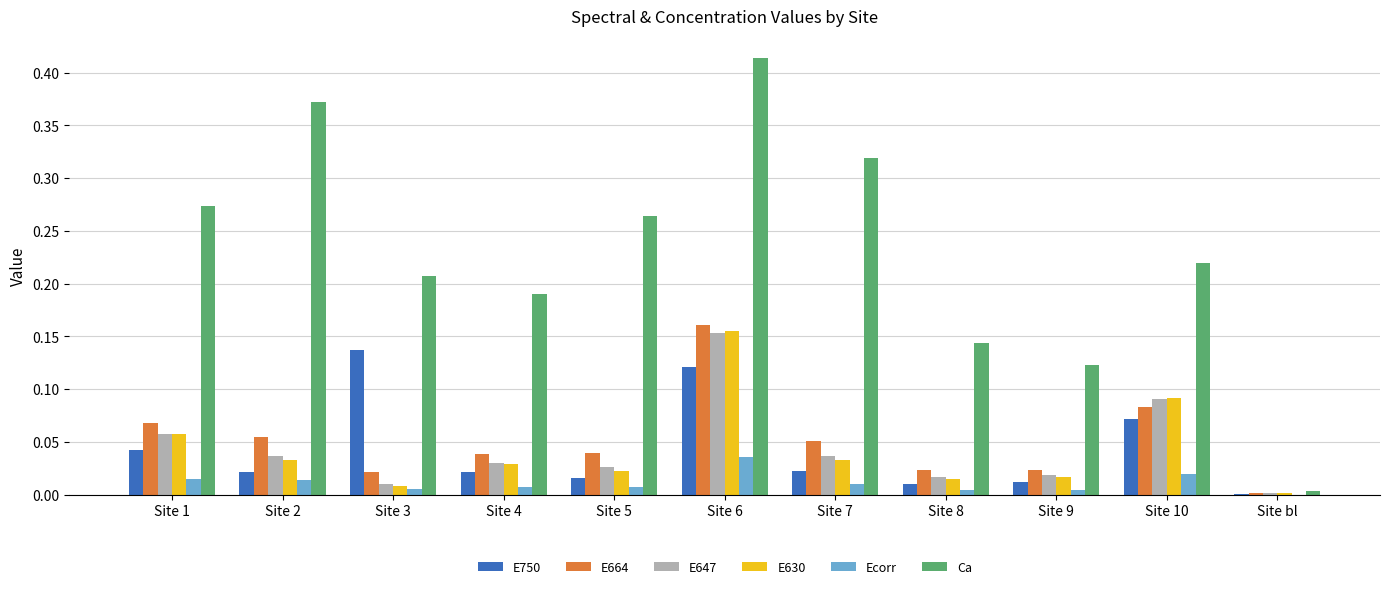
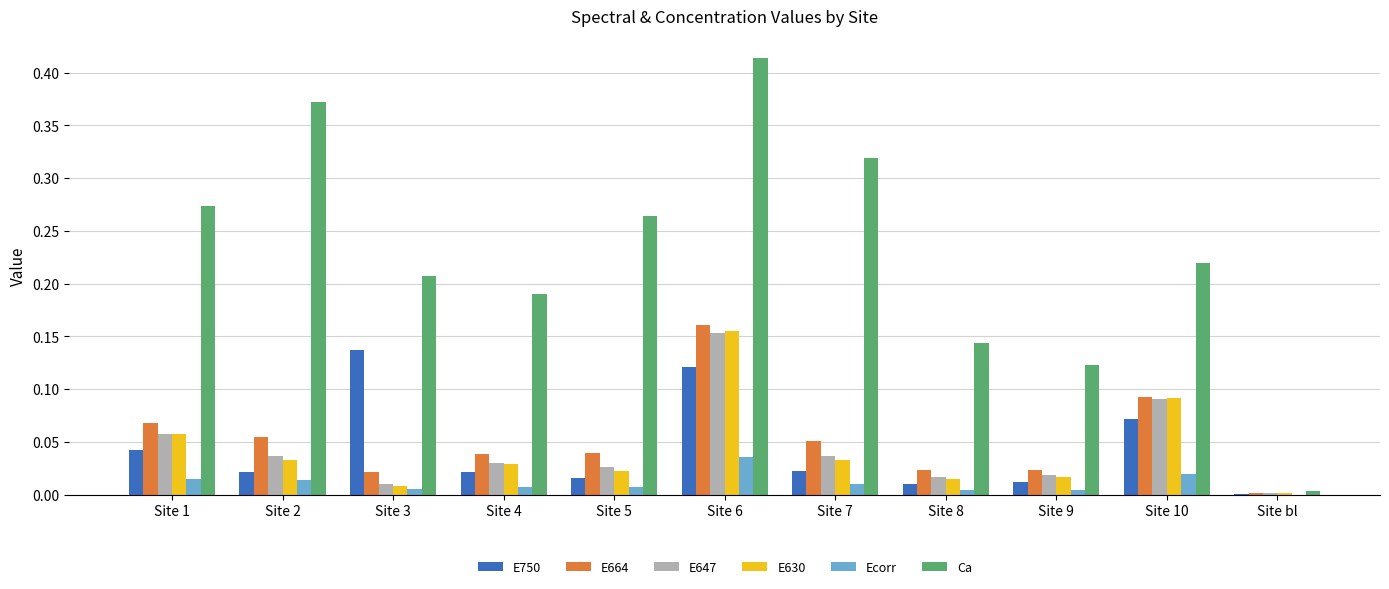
E664, Site 10: 0.083 -> 0.093
